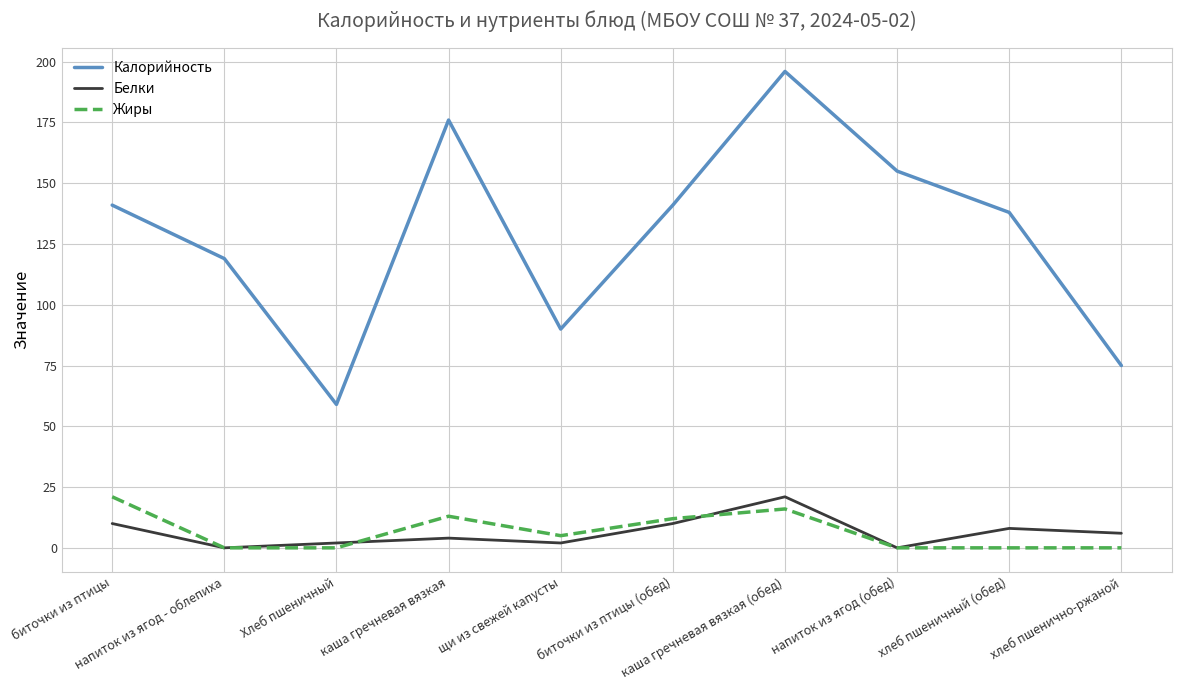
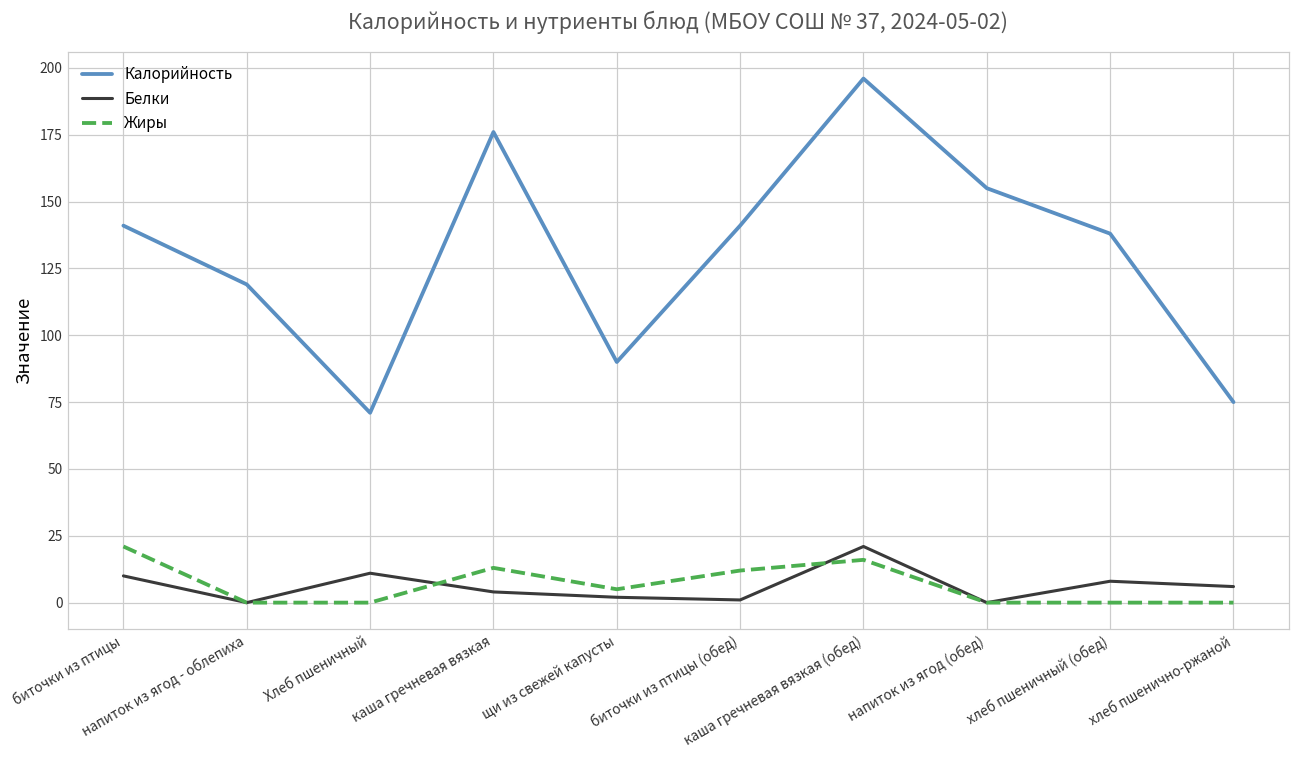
Калорийность, Хлеб пшеничный: 59 -> 71
Белки, Хлеб пшеничный: 2 -> 11
Белки, биточки из птицы (обед): 10 -> 1
